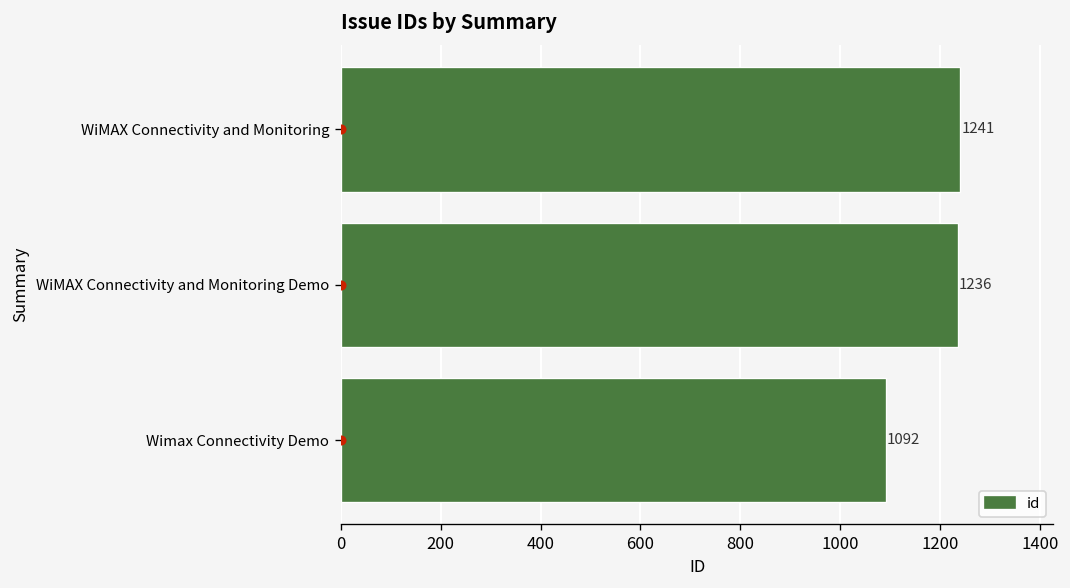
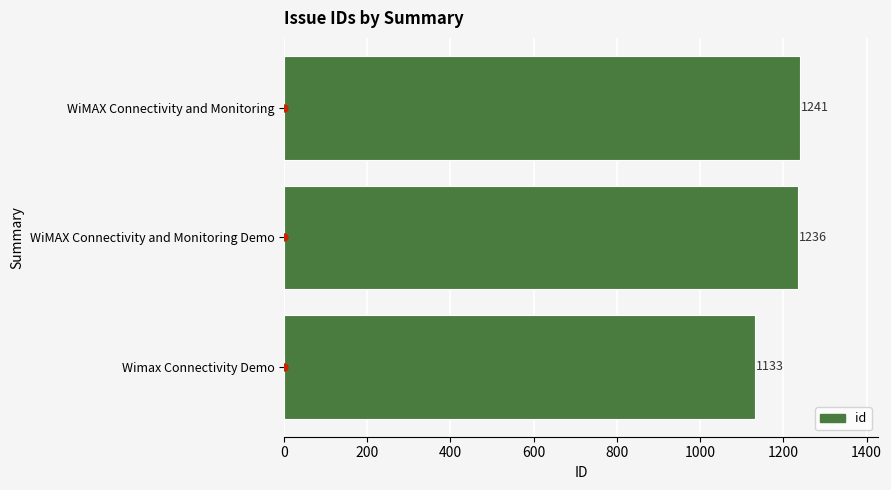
id, Wimax Connectivity Demo: 1092 -> 1133
